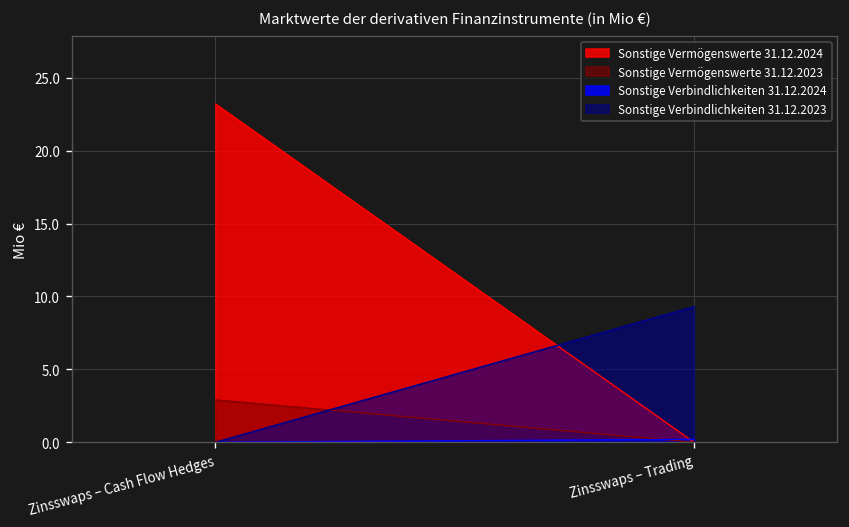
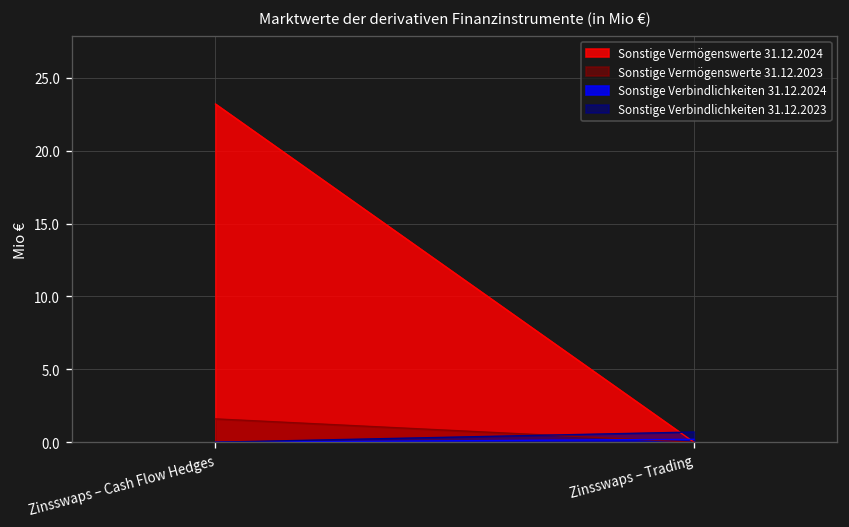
Sonstige Vermögenswerte 31.12.2023, Zinsswaps – Cash Flow Hedges: 2.9 -> 1.6
Sonstige Verbindlichkeiten 31.12.2023, Zinsswaps – Trading: 9.3 -> 0.7
